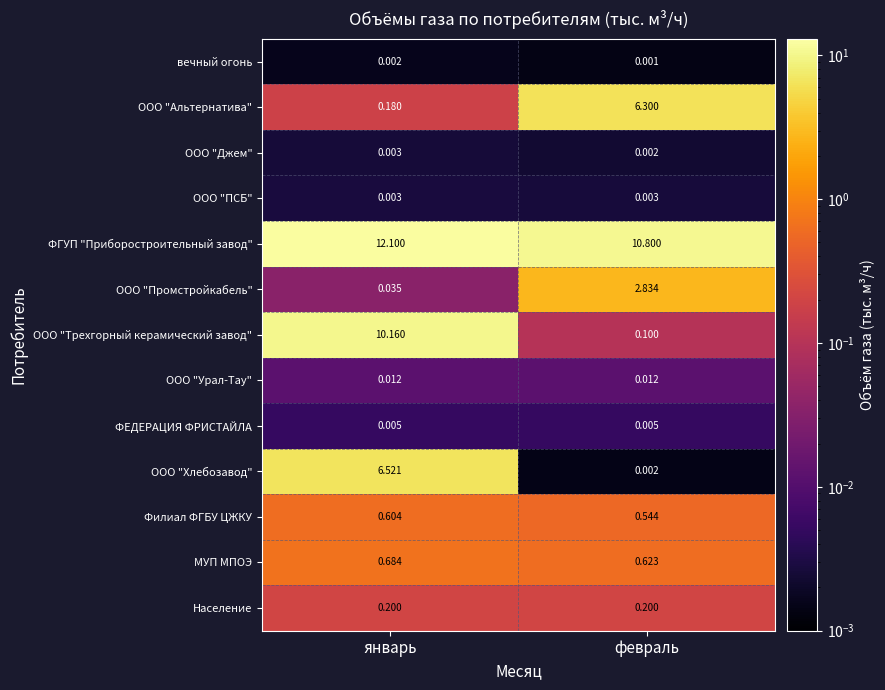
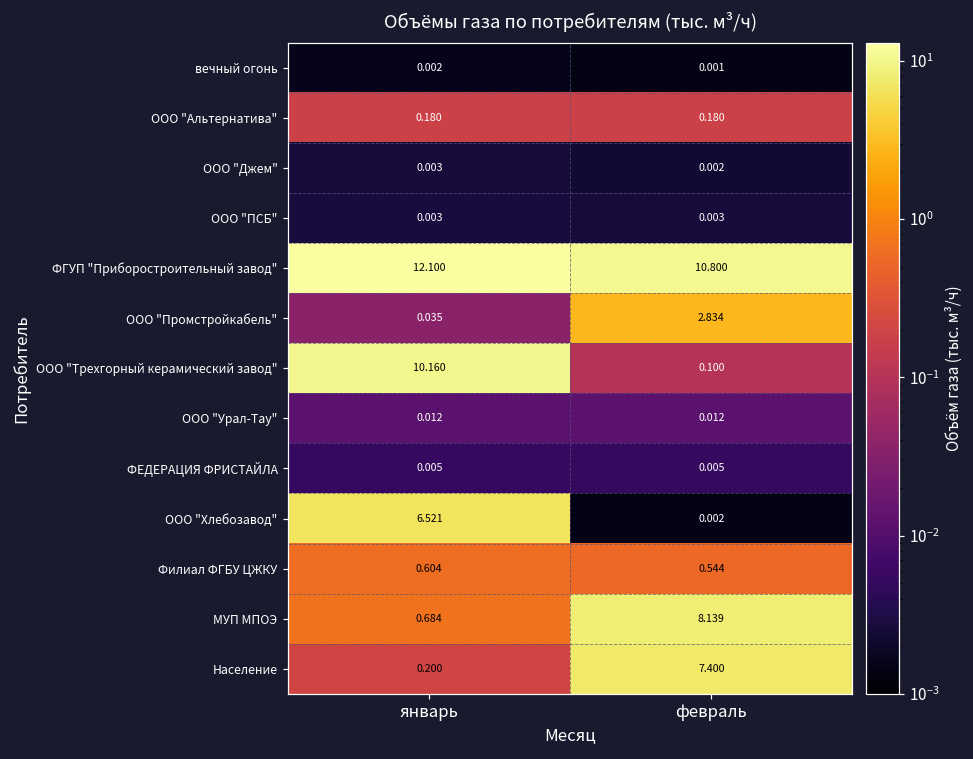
ООО "Альтернатива", февраль: 6.300 -> 0.180
МУП МПОЭ, февраль: 0.623 -> 8.139
Население, февраль: 0.200 -> 7.400
